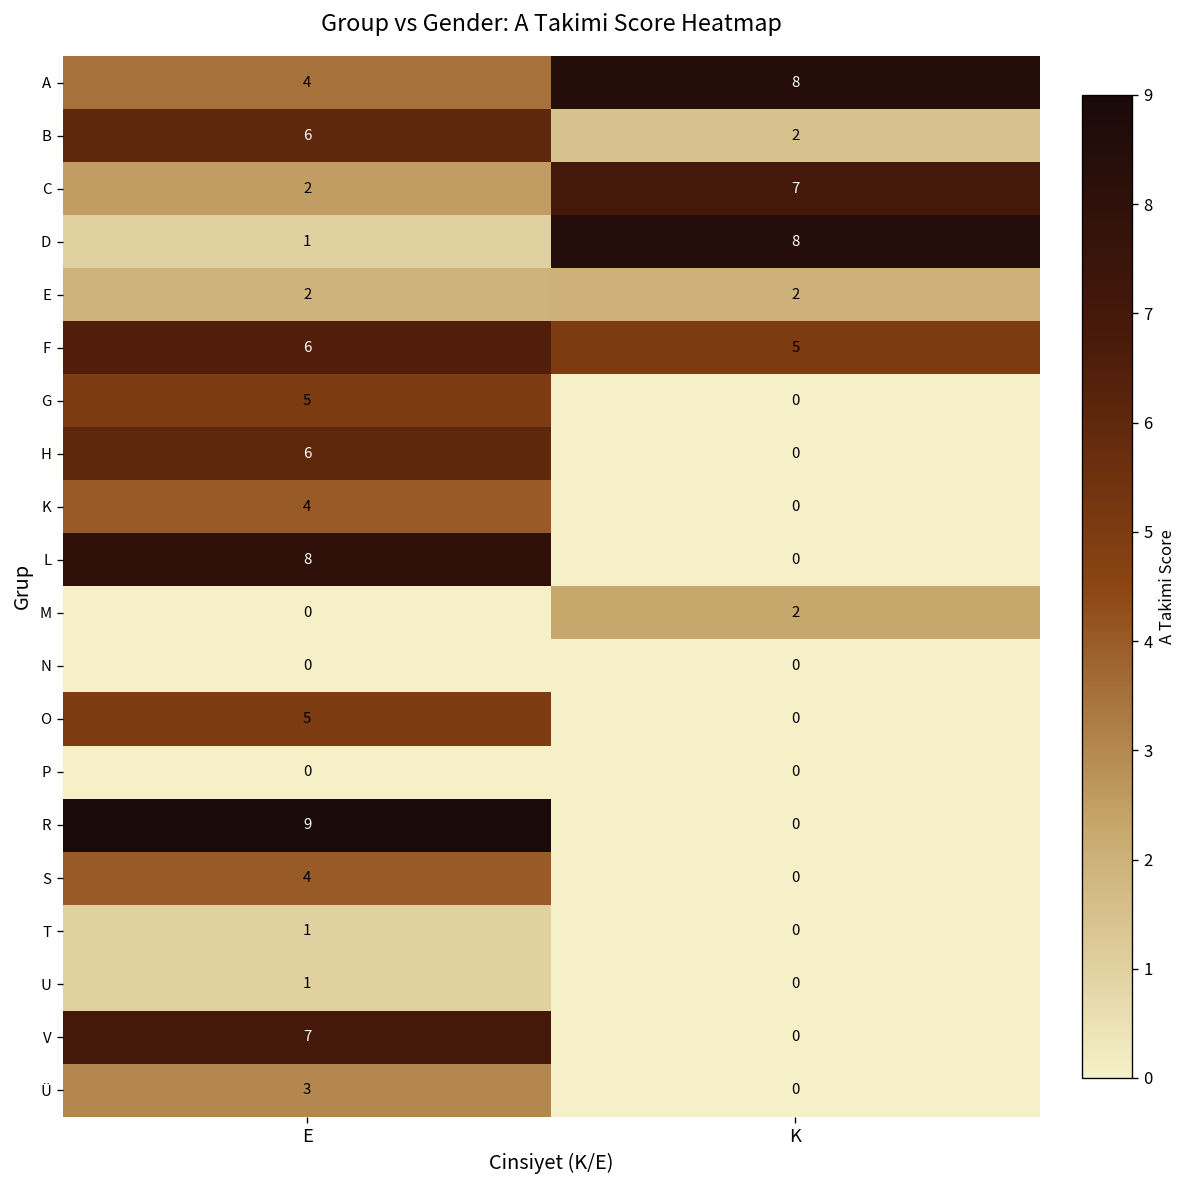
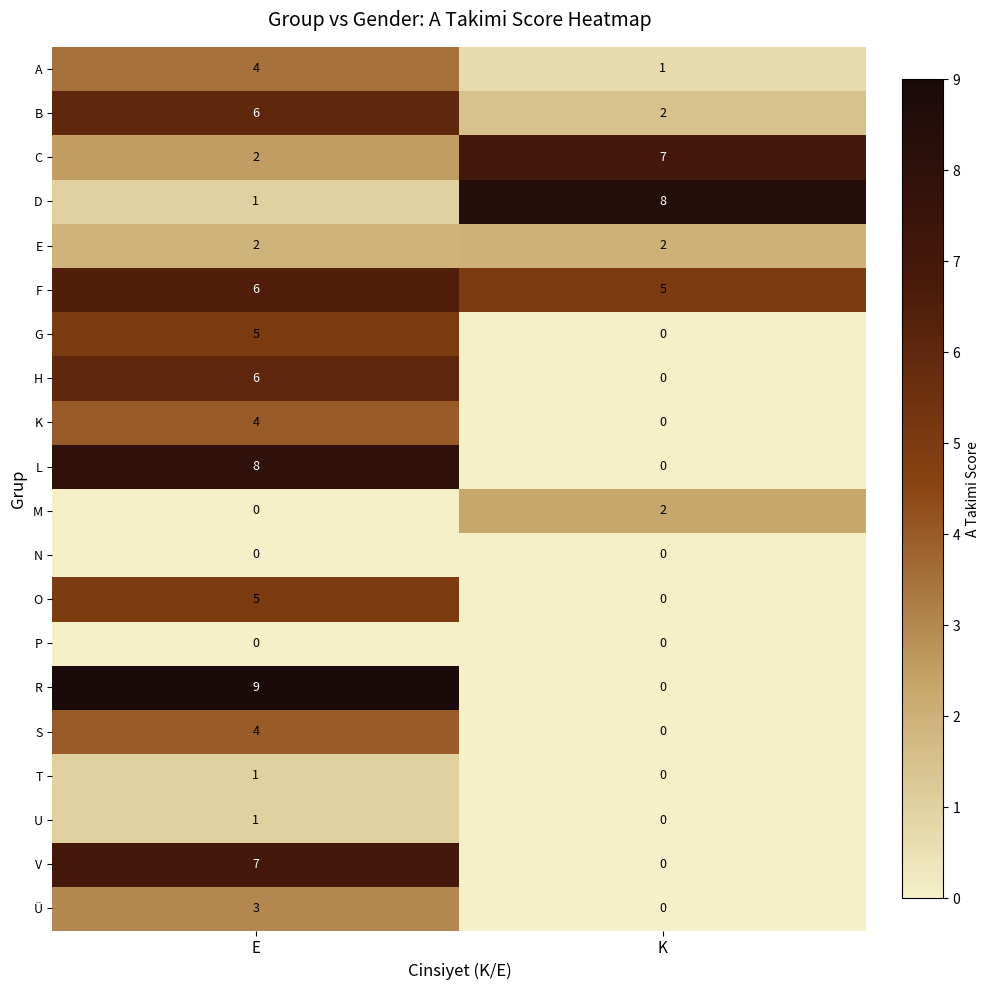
A, K: 8 -> 1
